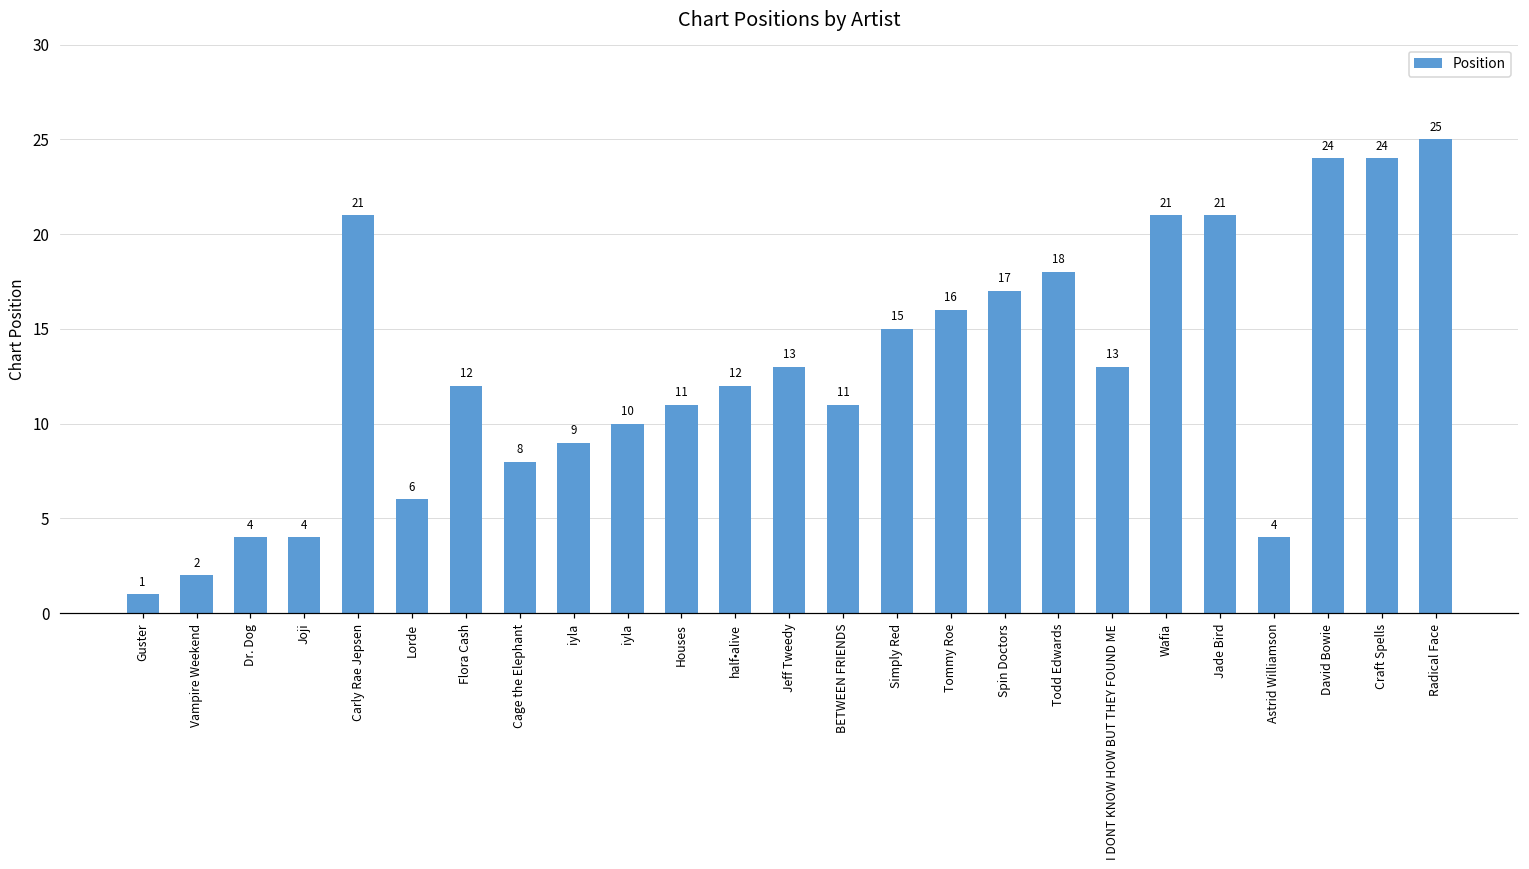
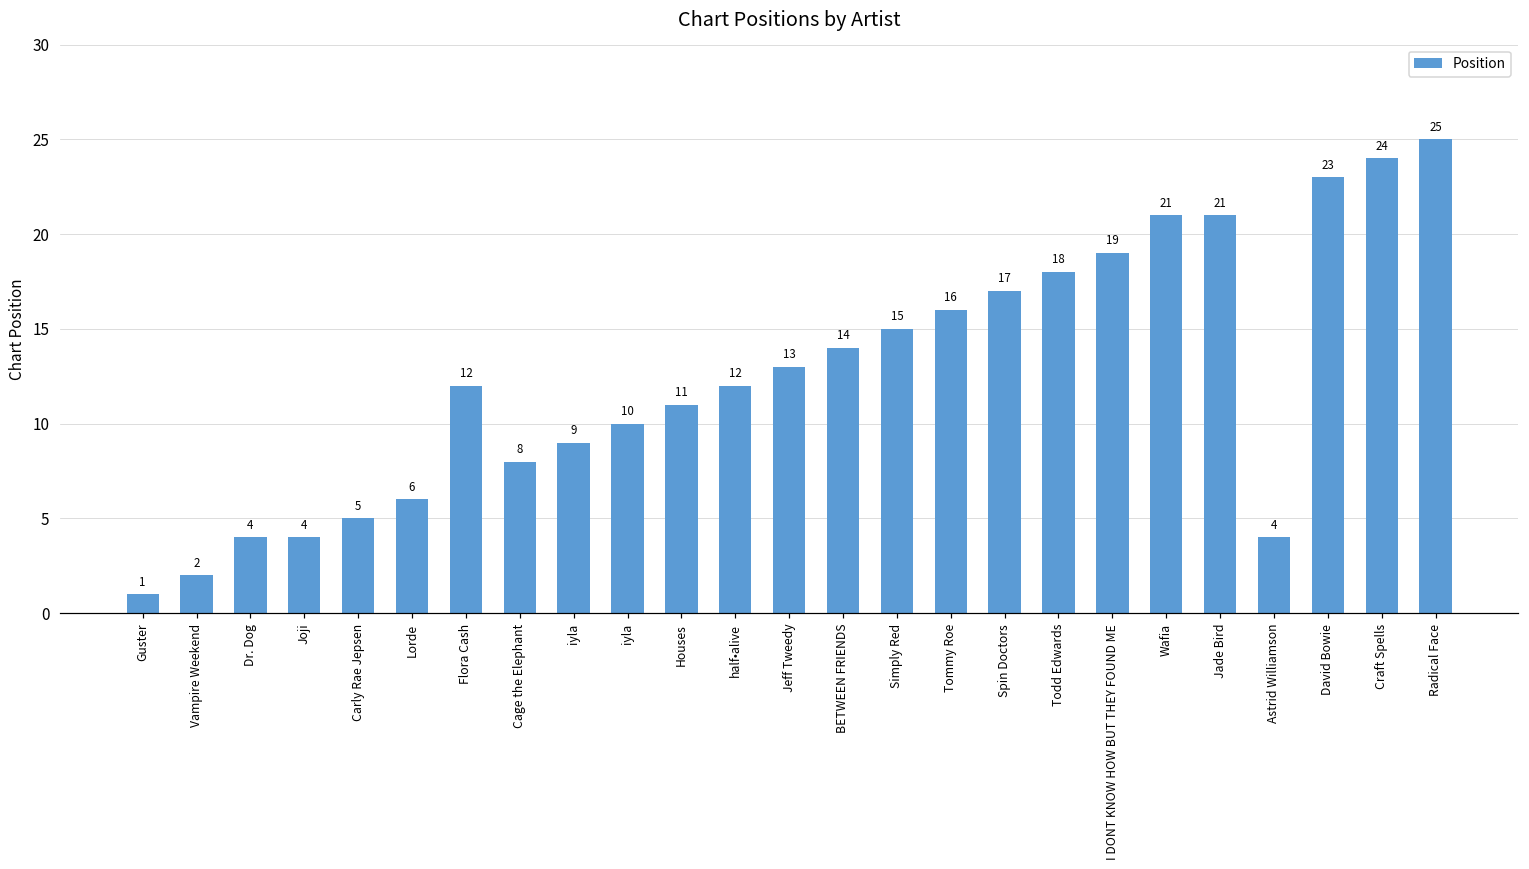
Carly Rae Jepsen: 21 -> 5
BETWEEN FRIENDS: 11 -> 14
I DONT KNOW HOW BUT THEY FOUND ME: 13 -> 19
David Bowie: 24 -> 23
